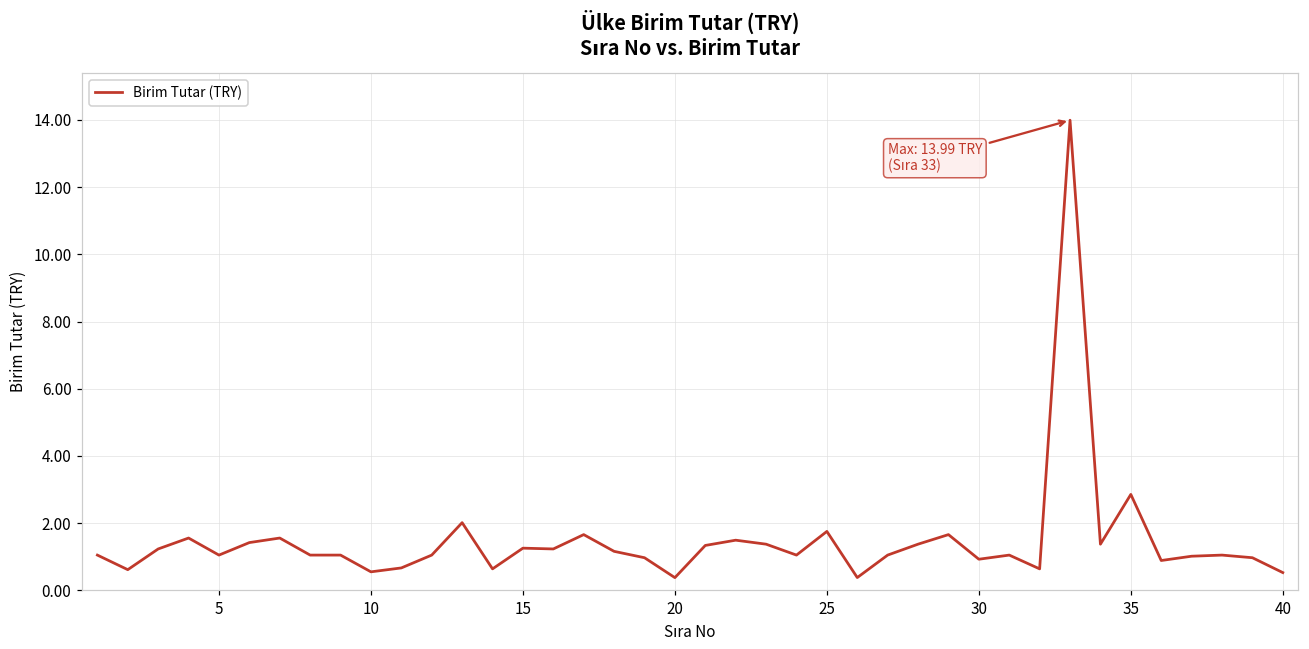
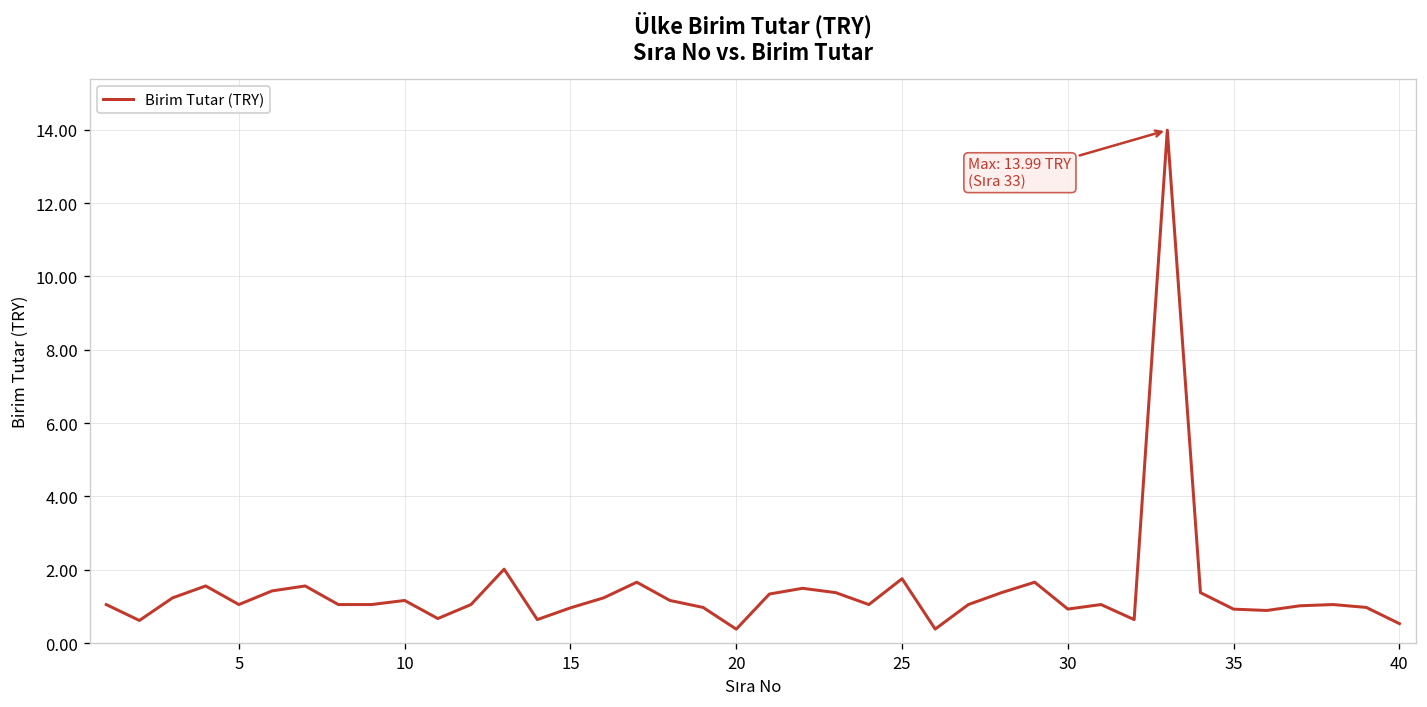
10: 0.6 -> 1.2
15: 1.3 -> 1.0
35: 2.9 -> 0.9
